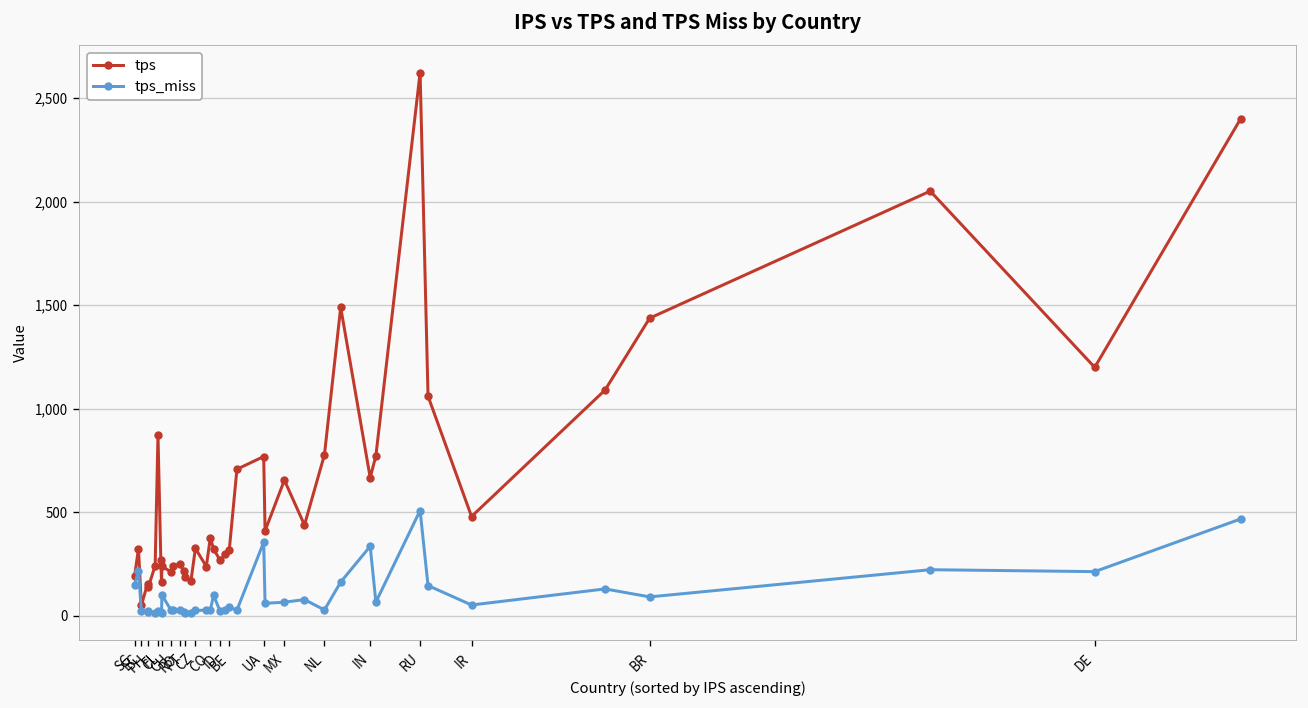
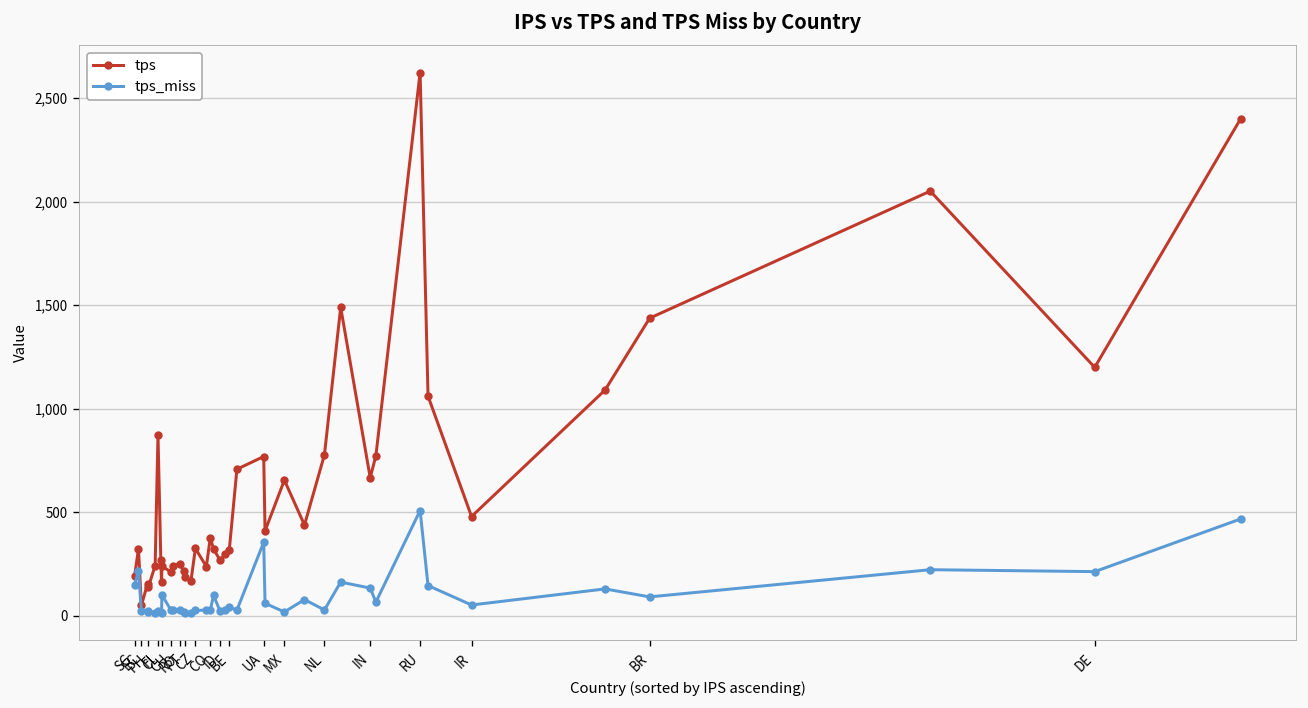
tps_miss, MX: 70 -> 20
tps_miss, IN: 340 -> 130
